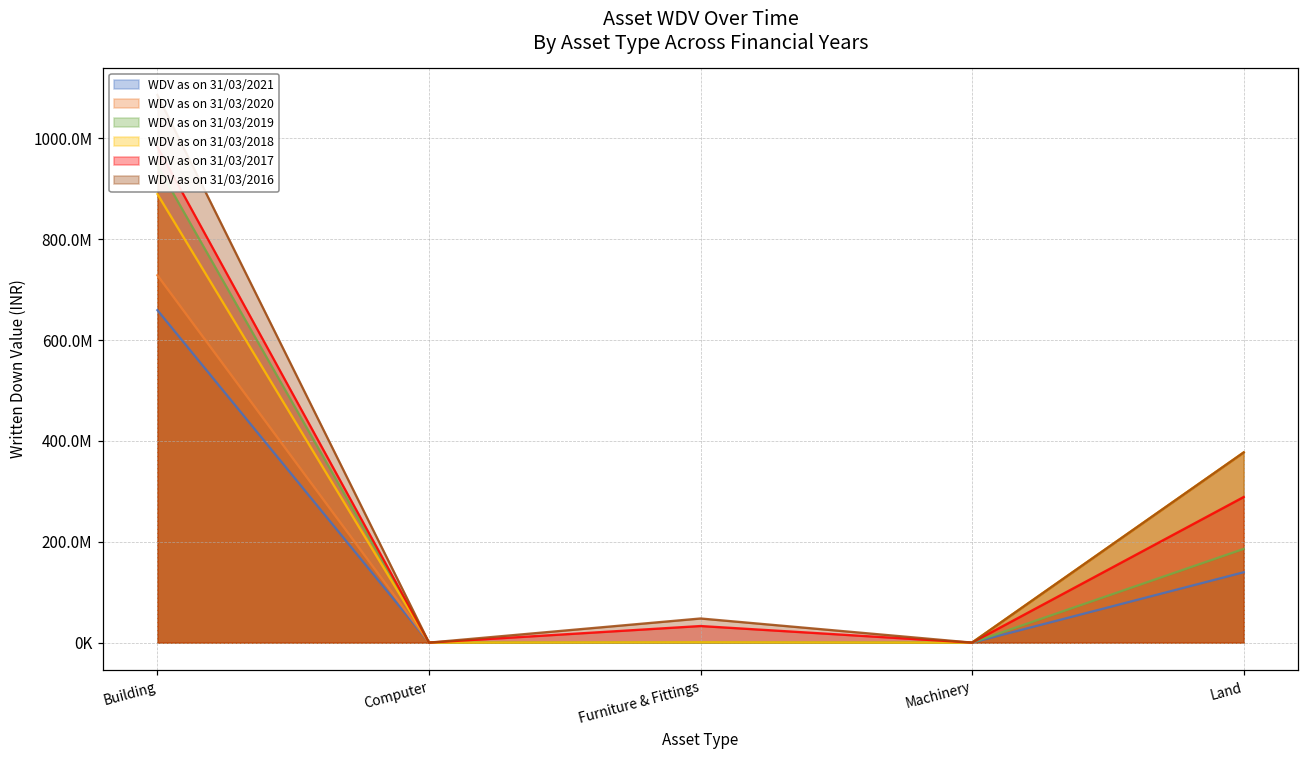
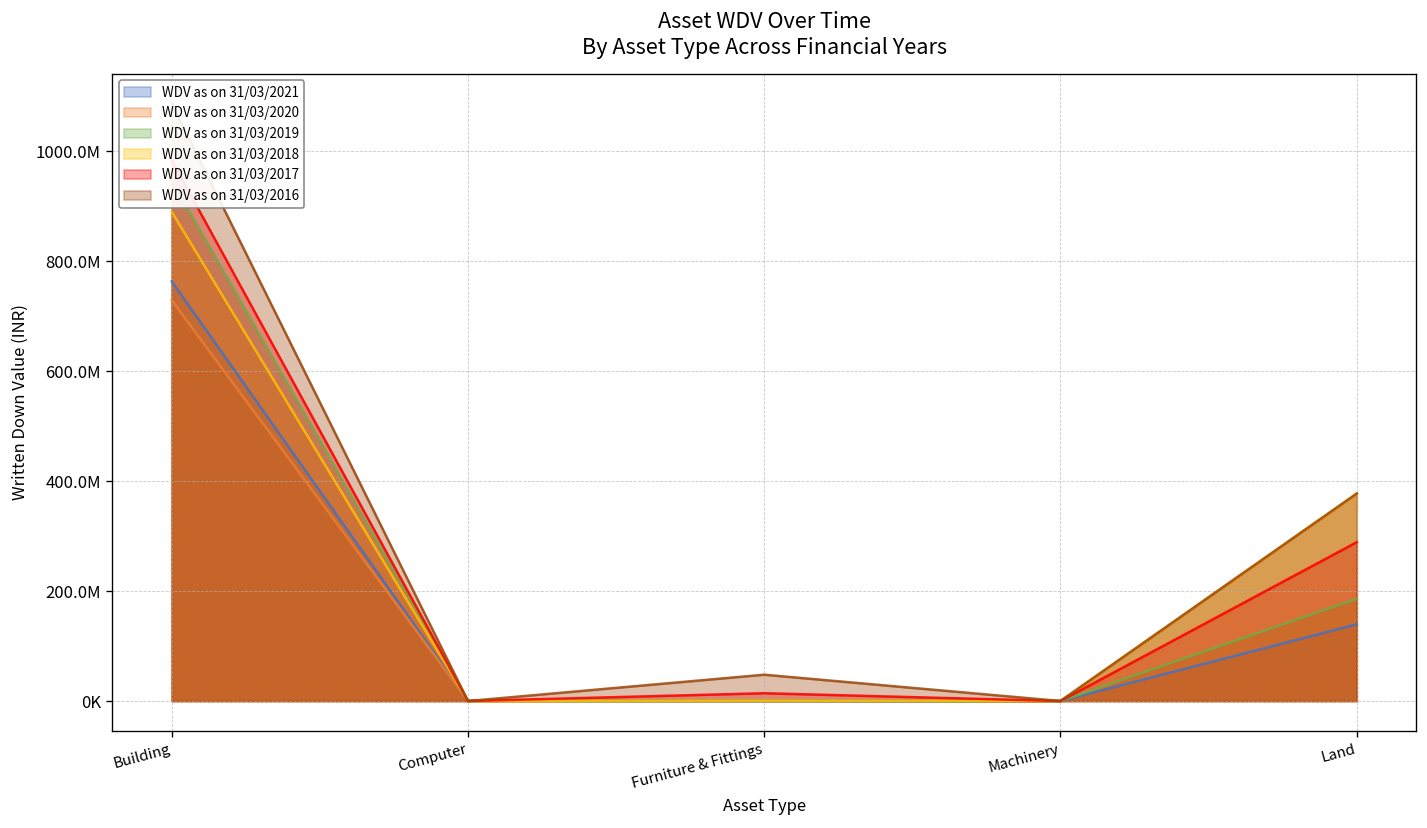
WDV as on 31/03/2021, Building: 660000000 -> 760000000
WDV as on 31/03/2017, Furniture & Fittings: 30000000 -> 10000000
